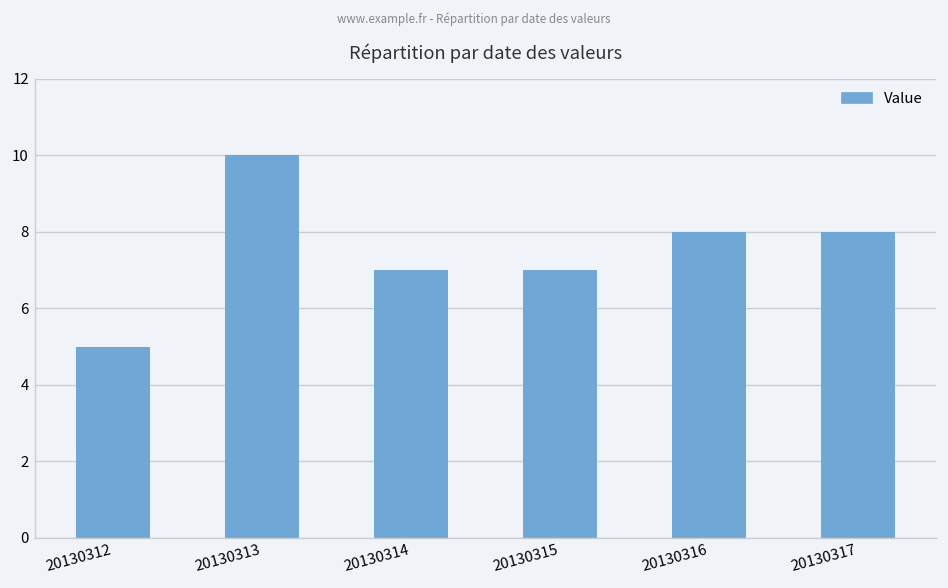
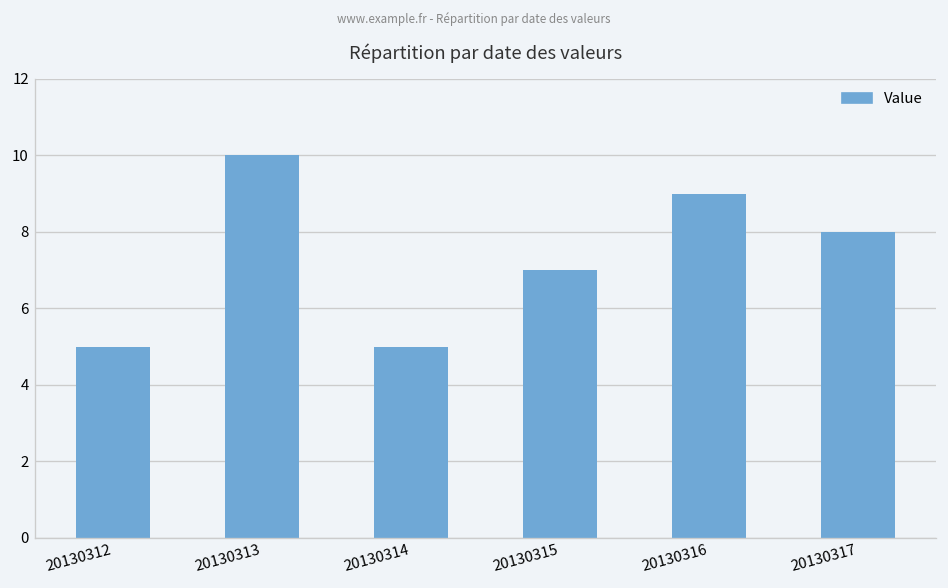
20130314: 7 -> 5
20130316: 8 -> 9
